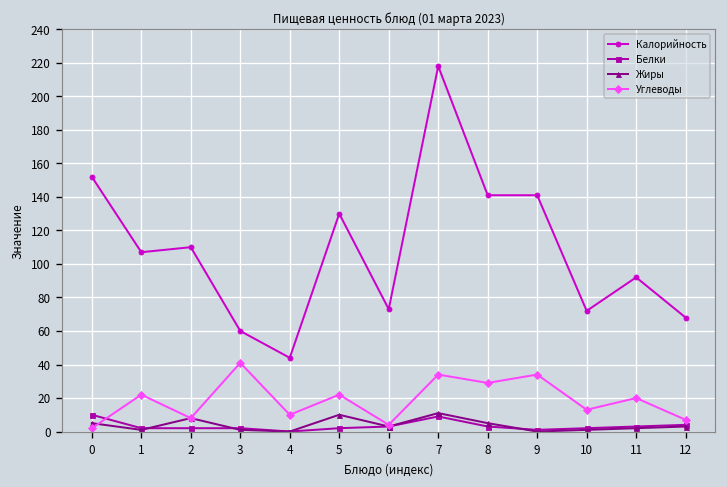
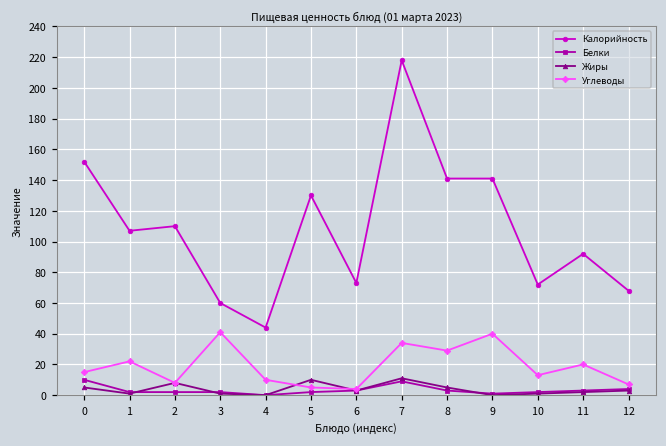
Углеводы, 0: 2 -> 15
Углеводы, 5: 22 -> 5
Углеводы, 9: 34 -> 40
